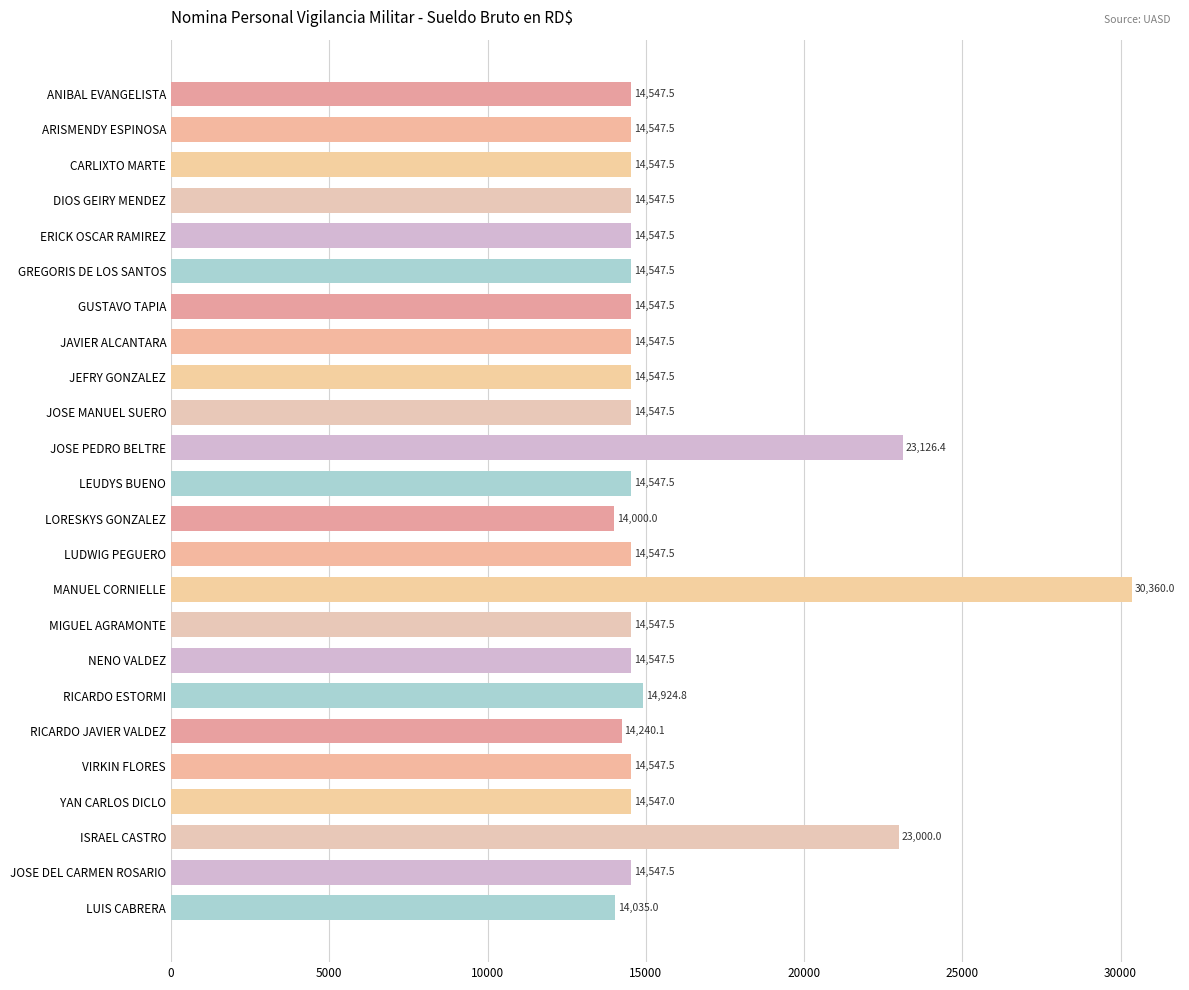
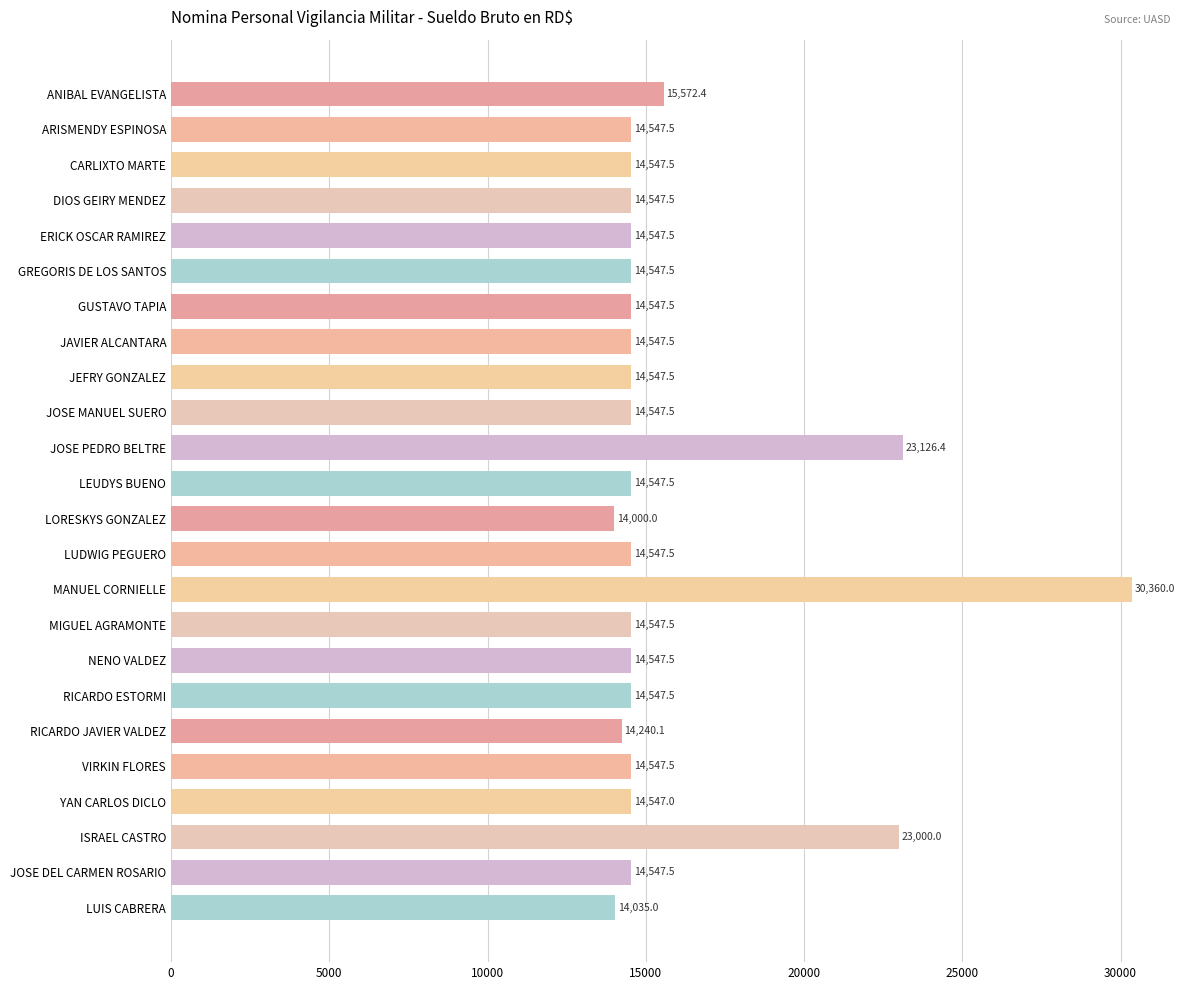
ANIBAL EVANGELISTA: 14,547.5 -> 15,572.4
RICARDO ESTORMI: 14,924.8 -> 14,547.5
